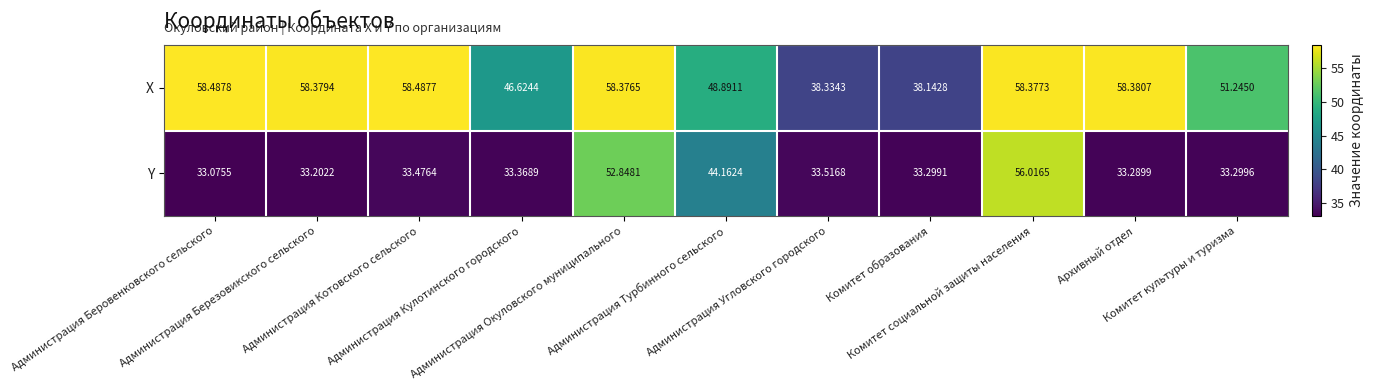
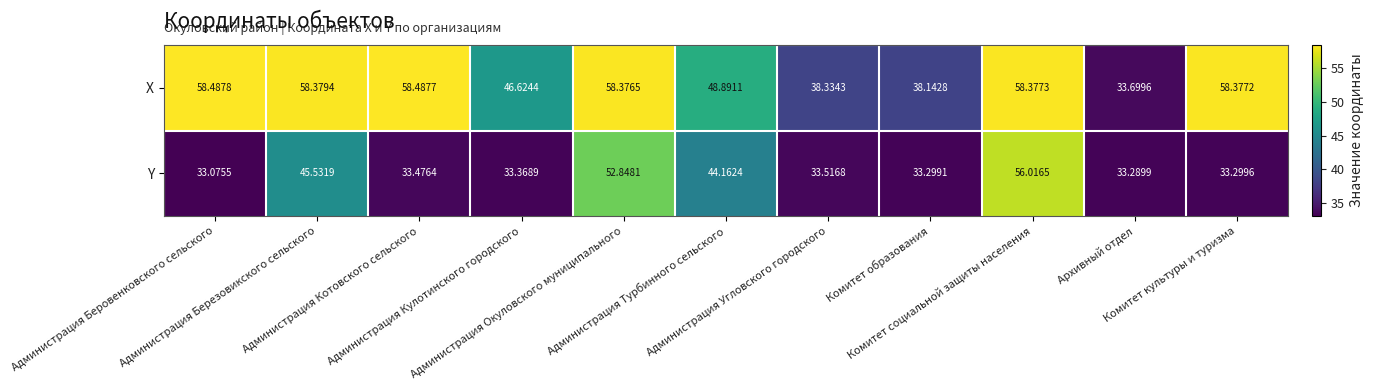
X, Архивный отдел: 58.3807 -> 33.6996
X, Комитет культуры и туризма: 51.2450 -> 58.3772
Y, Администрация Березовикского сельского: 33.2022 -> 45.5319
